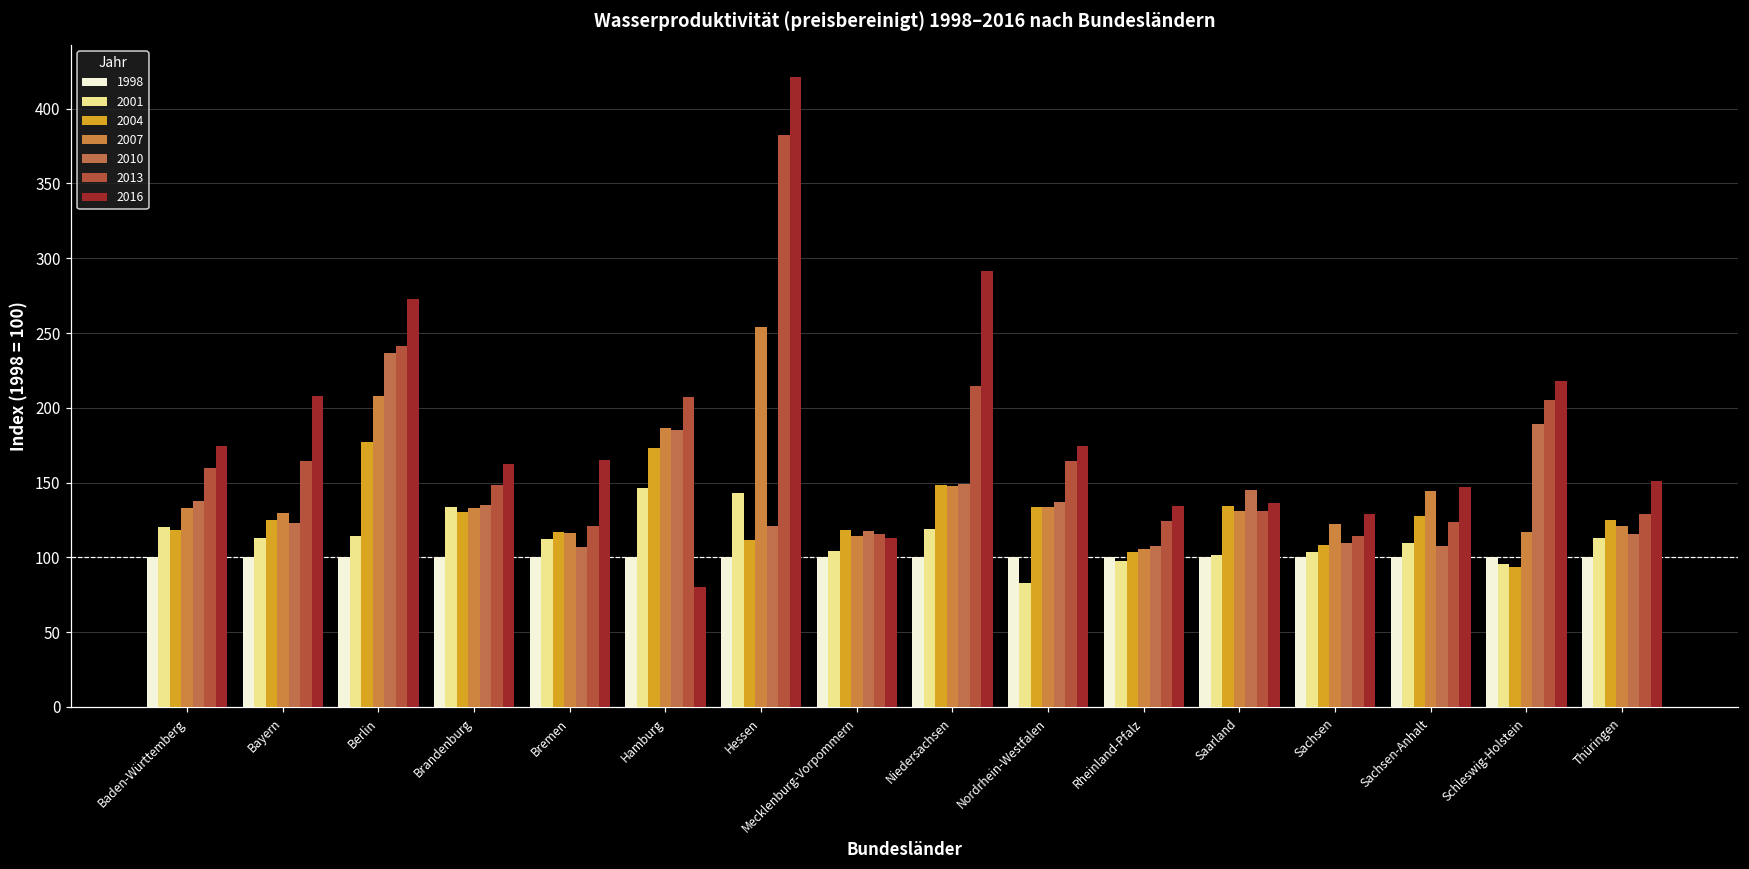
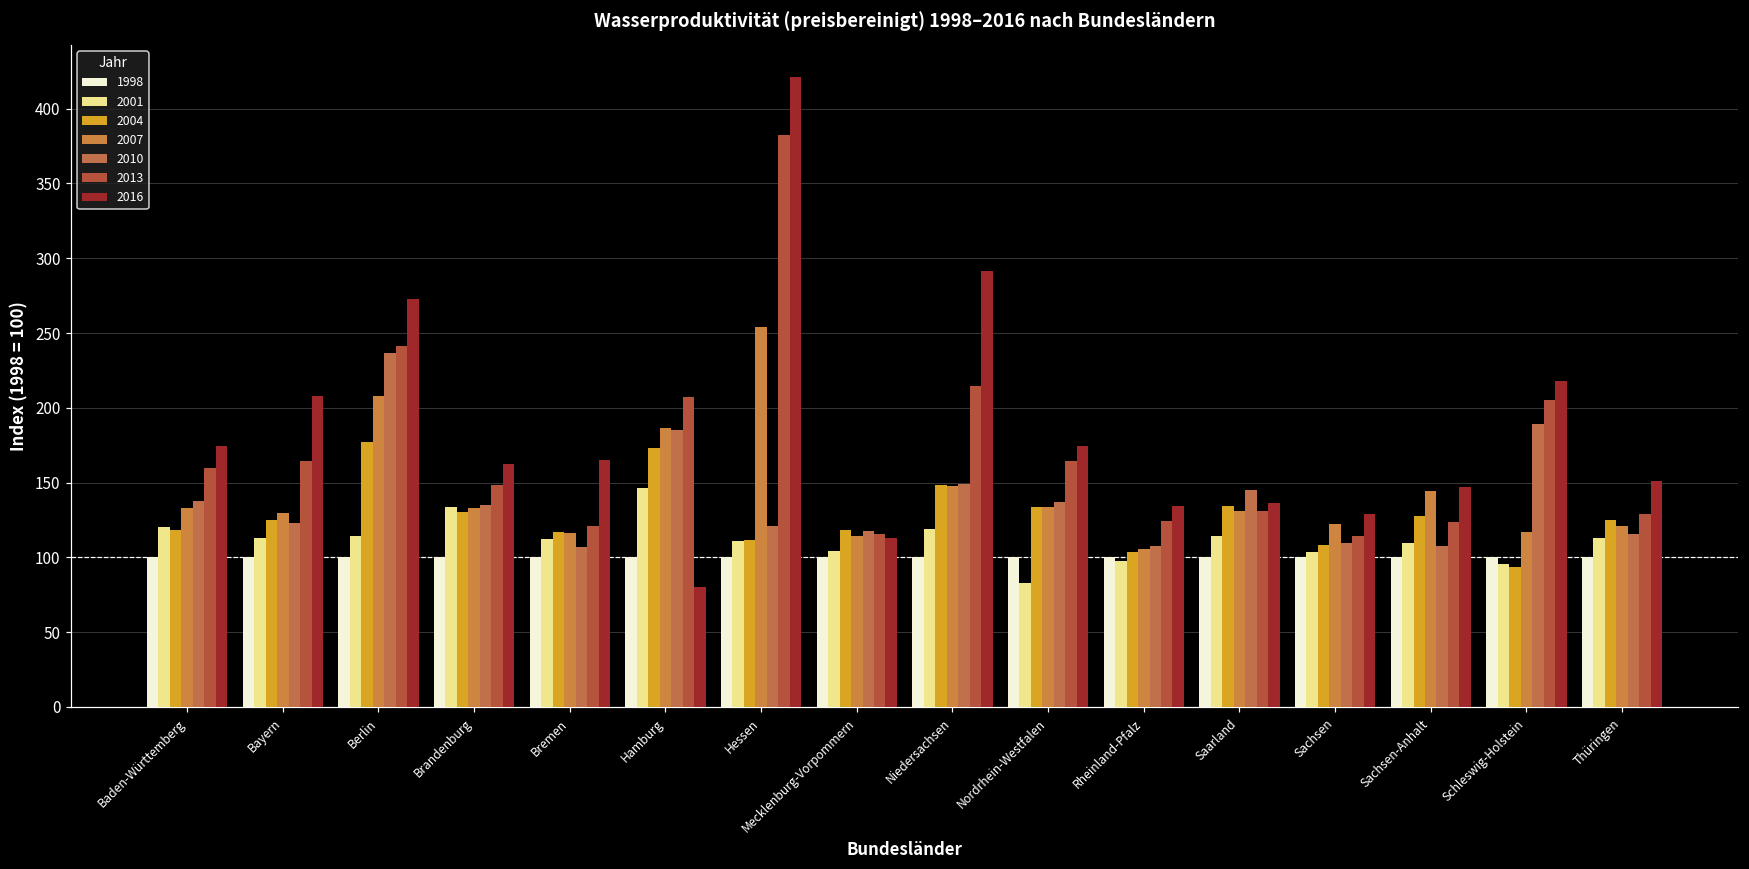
2001, Hessen: 143 -> 111
2001, Saarland: 102 -> 114
